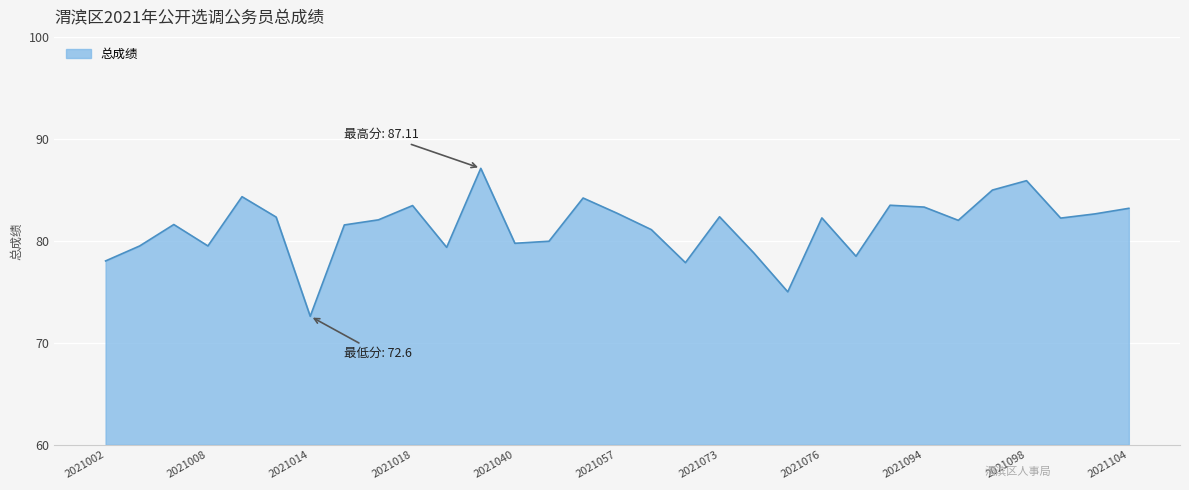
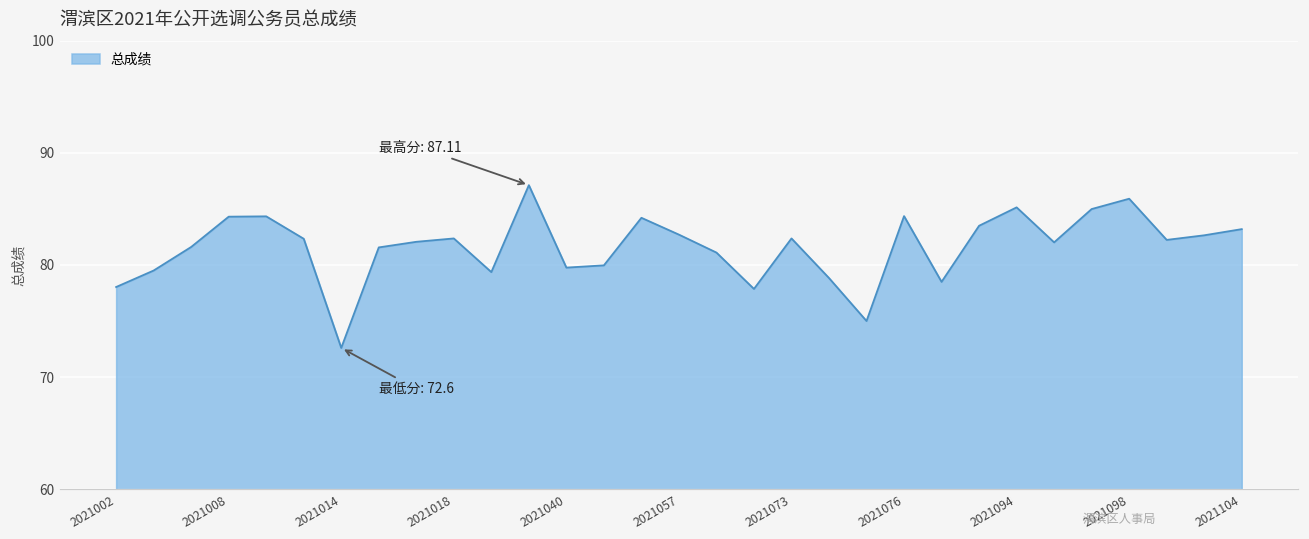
2021008: 79.5 -> 84.3
2021018: 83.5 -> 82.4
2021076: 82.3 -> 84.4
2021094: 83.3 -> 85.1
